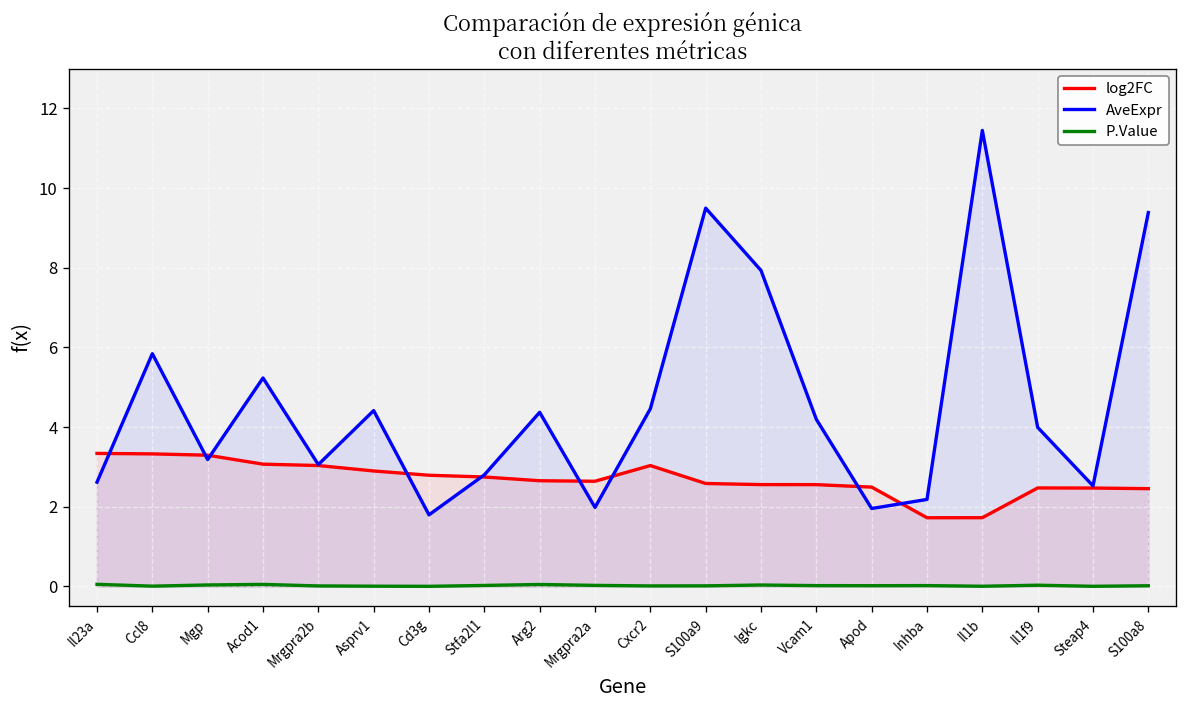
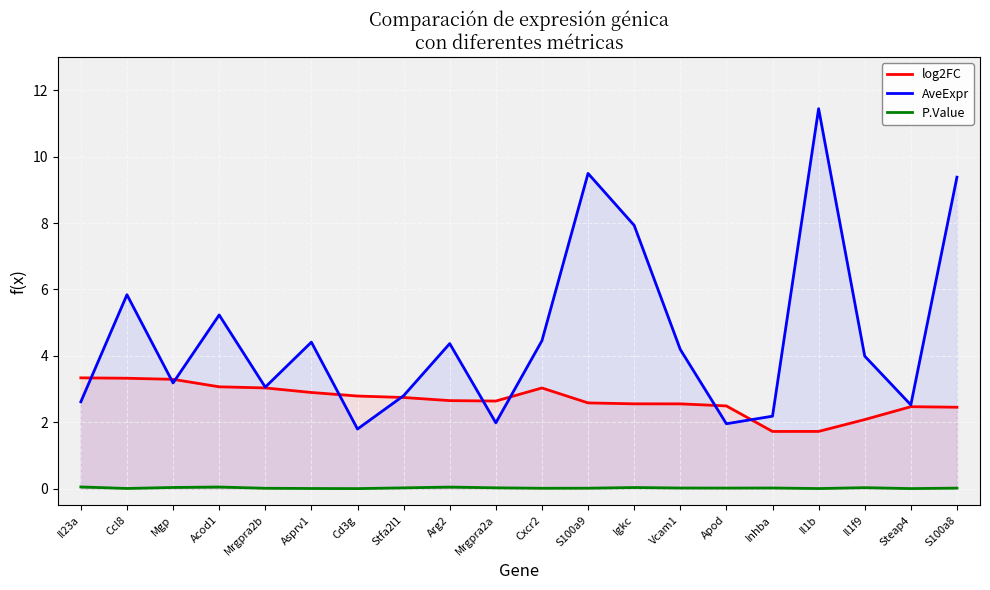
log2FC, Il1f9: 2.5 -> 2.1
